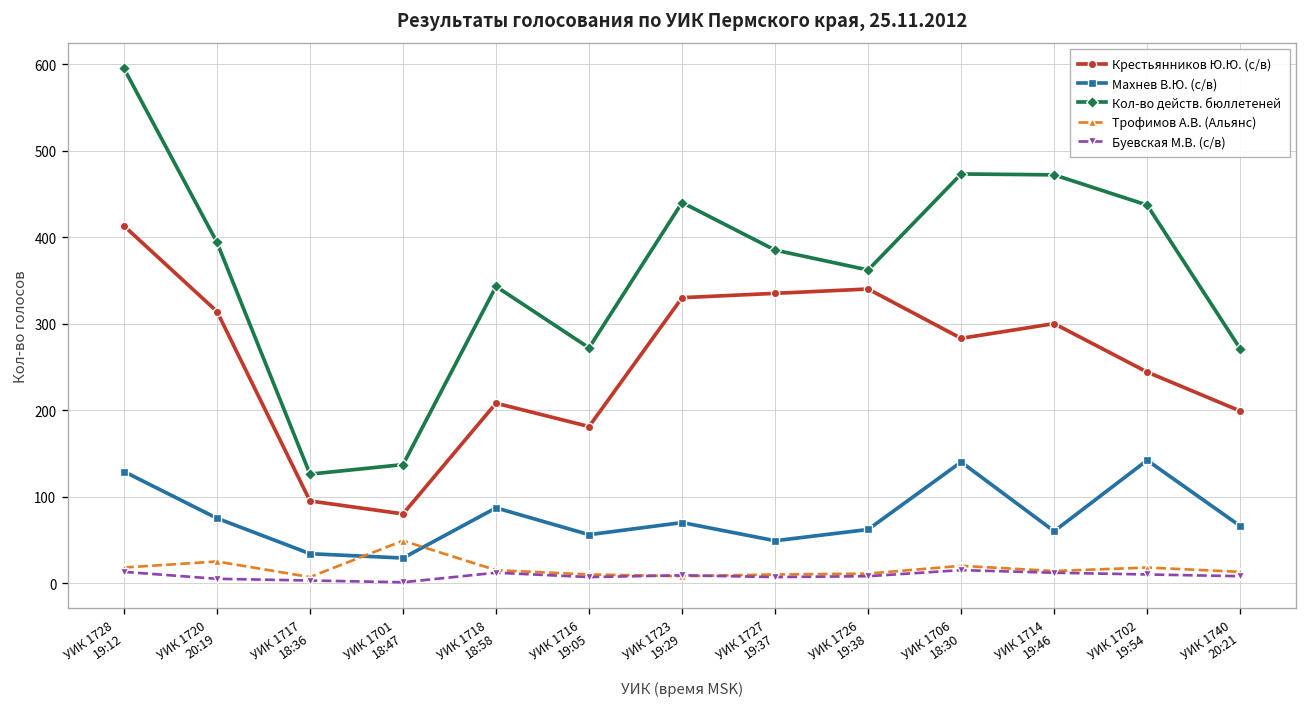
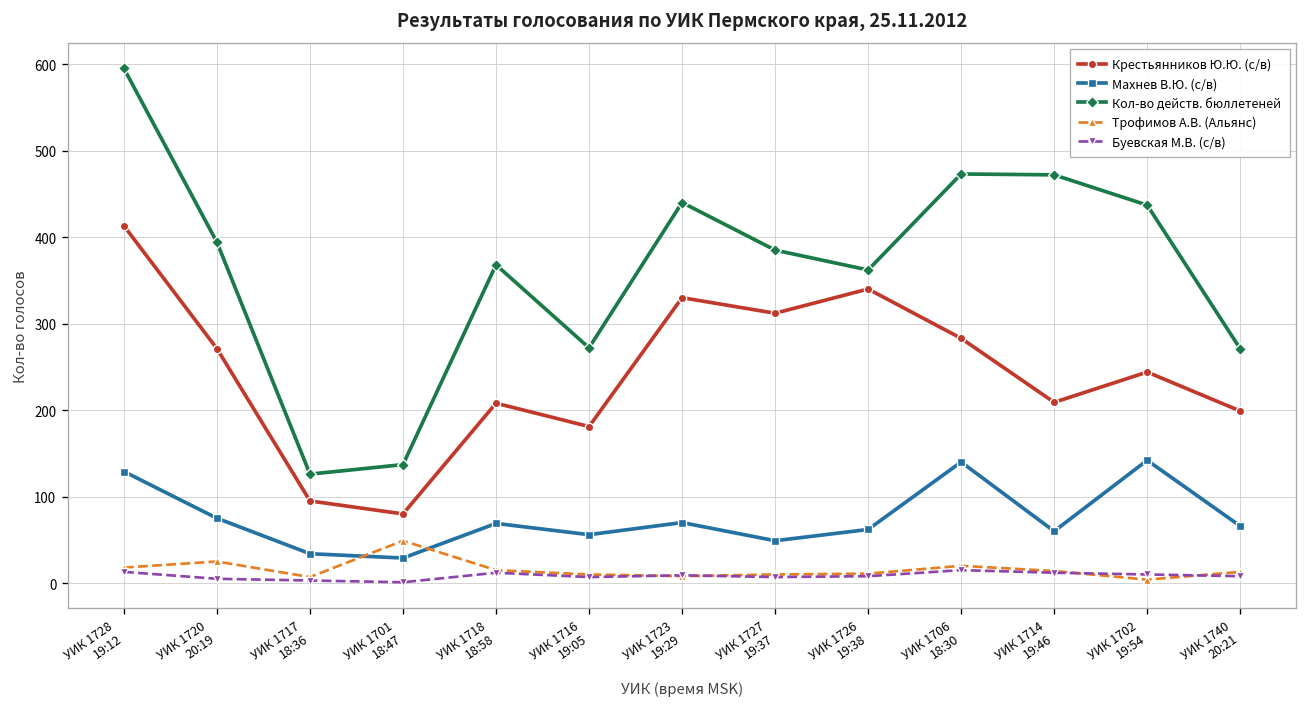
Крестьянников Ю.Ю. (с/в), УИК 1720 20:19: 310 -> 270
Махнев В.Ю. (с/в), УИК 1718 18:58: 90 -> 70
Кол-во действ. бюллетеней, УИК 1718 18:58: 340 -> 370
Крестьянников Ю.Ю. (с/в), УИК 1727 19:37: 340 -> 310
Крестьянников Ю.Ю. (с/в), УИК 1714 19:46: 300 -> 210
Трофимов А.В. (Альянс), УИК 1702 19:54: 20 -> 0
